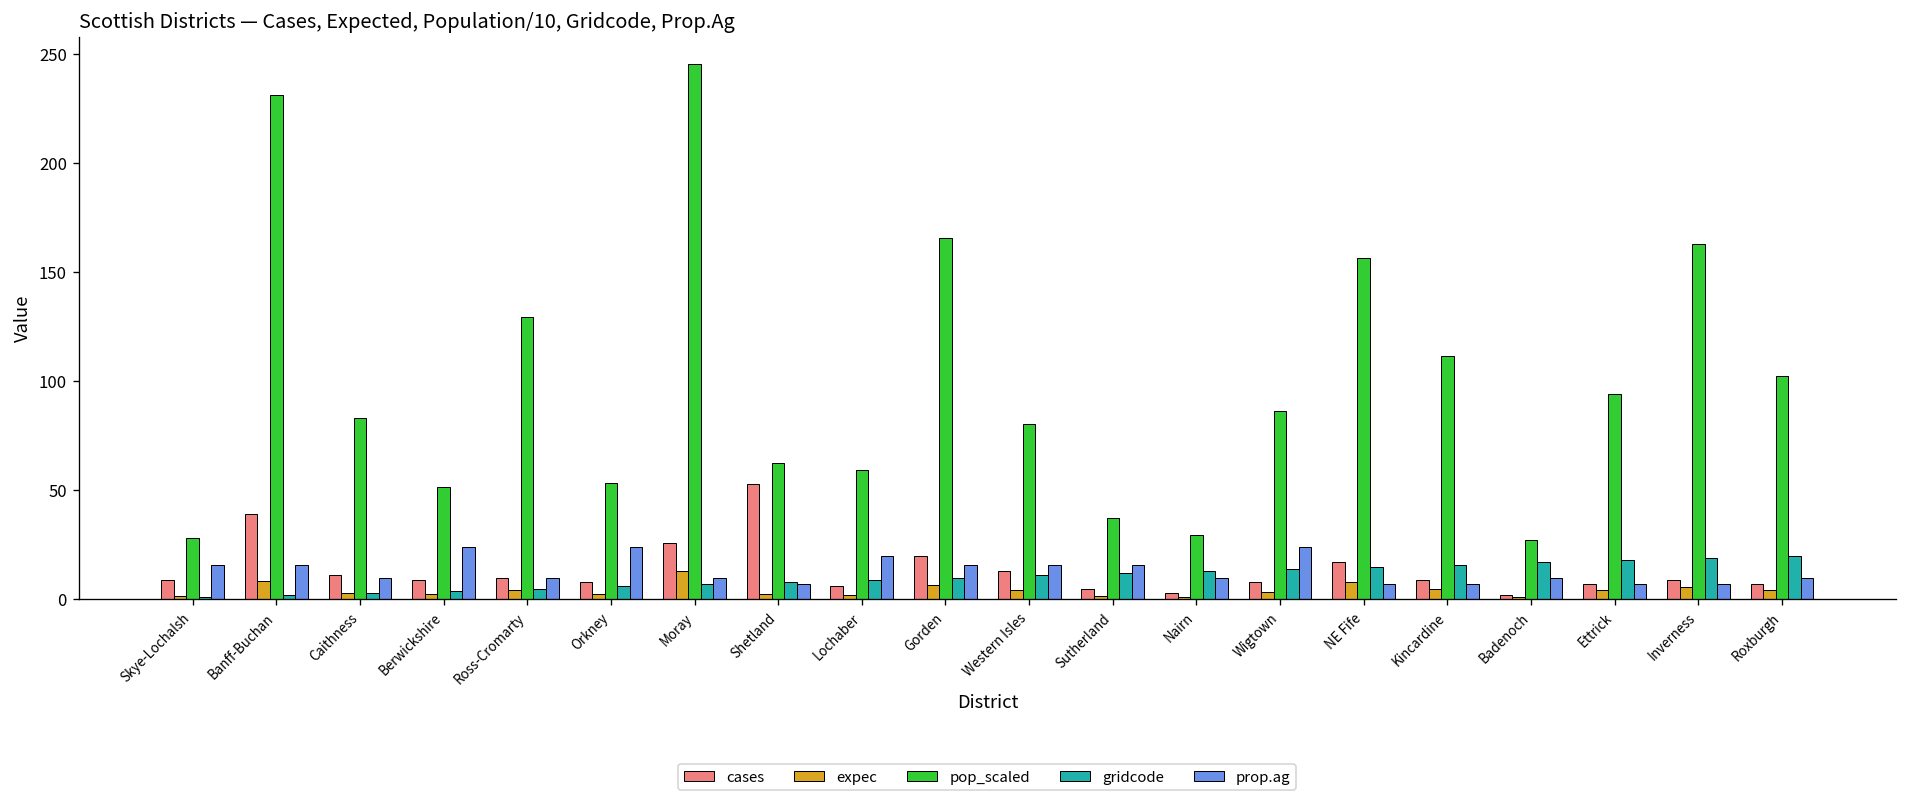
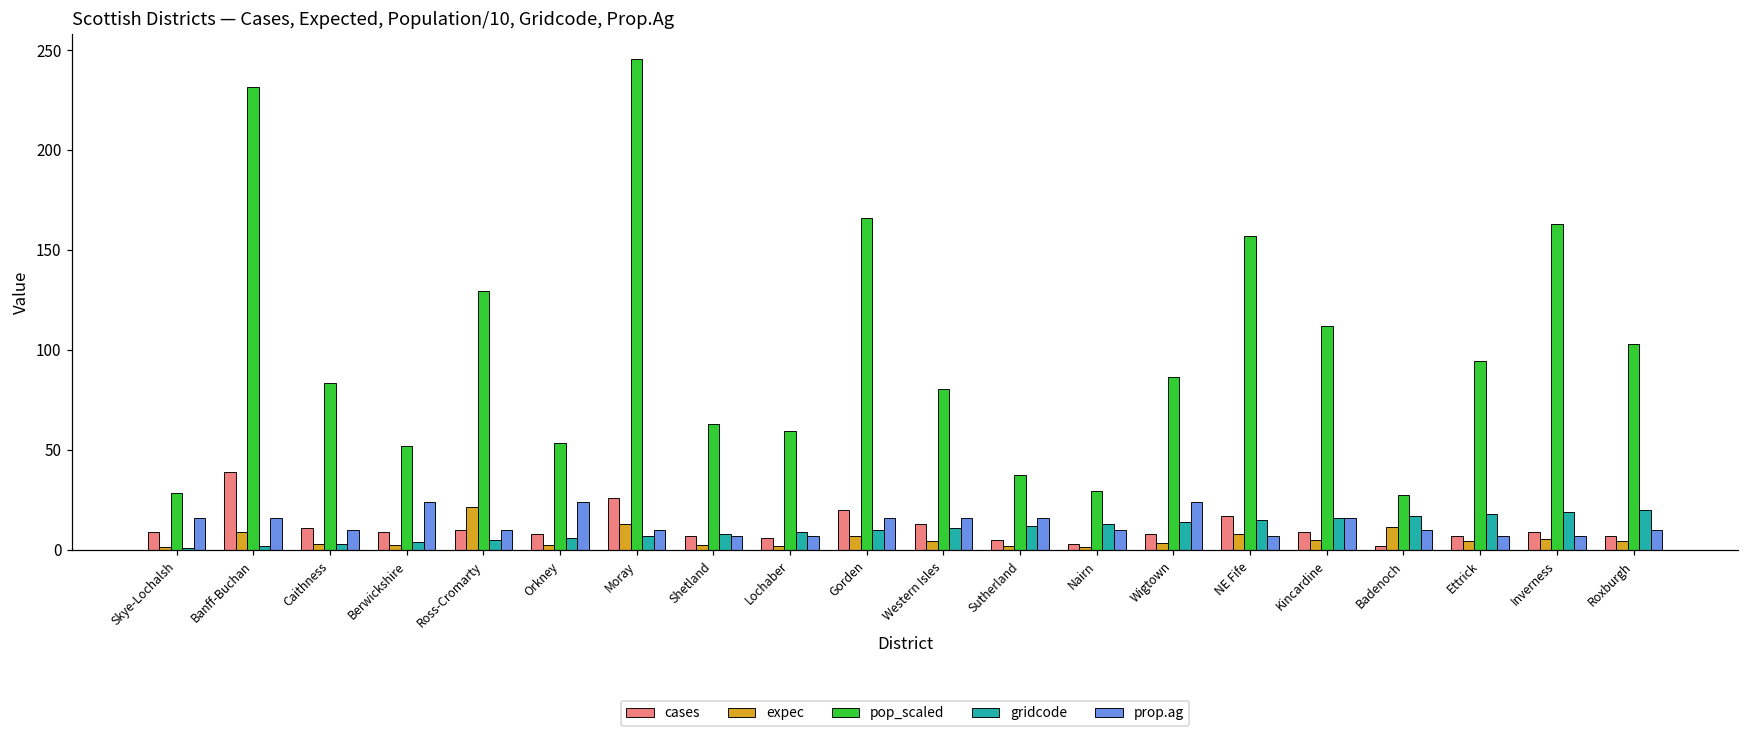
expec, Ross-Cromarty: 4 -> 21
cases, Shetland: 53 -> 7
prop.ag, Lochaber: 20 -> 7
prop.ag, Kincardine: 7 -> 16
expec, Badenoch: 1 -> 11
